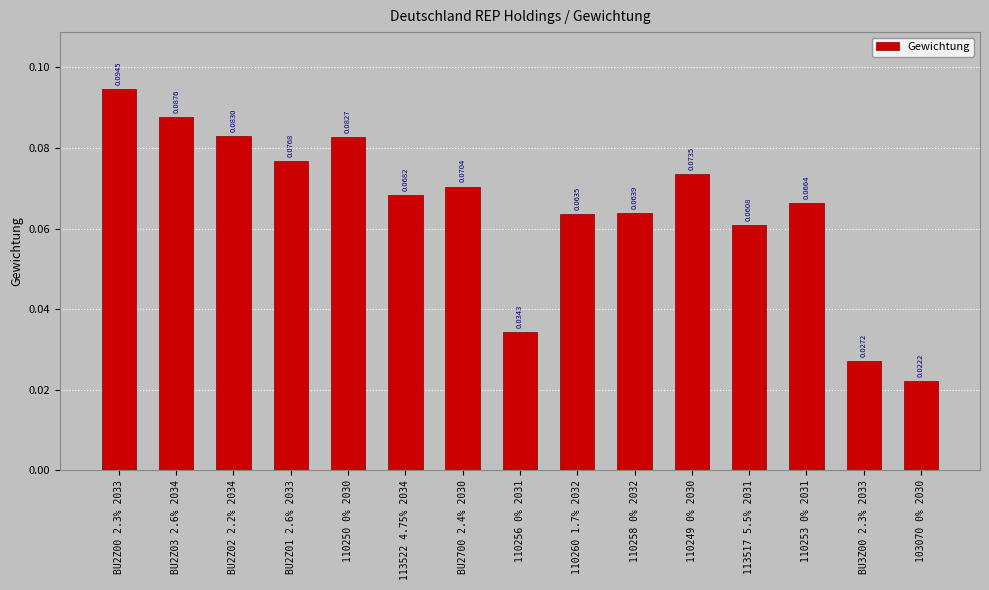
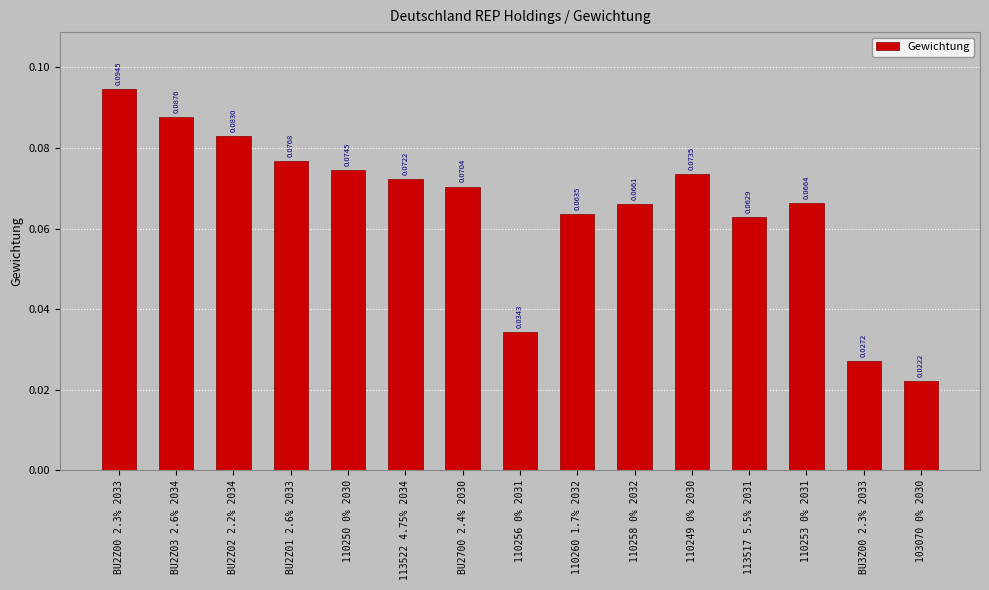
110250 0% 2030: 0.0827 -> 0.0745
113522 4.75% 2034: 0.0682 -> 0.0722
110258 0% 2032: 0.0639 -> 0.0661
113517 5.5% 2031: 0.0608 -> 0.0629
